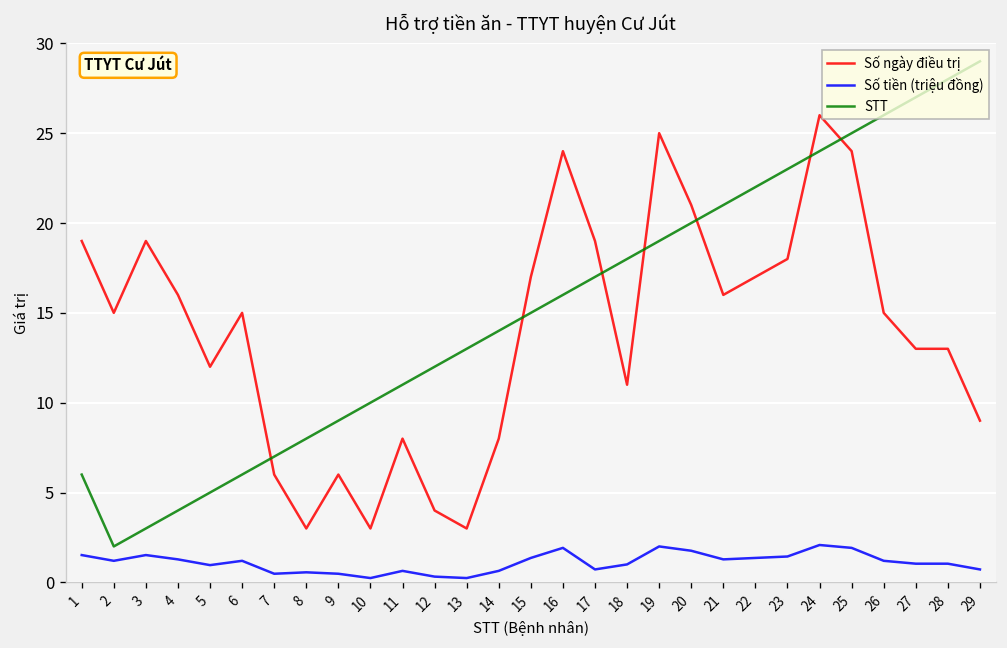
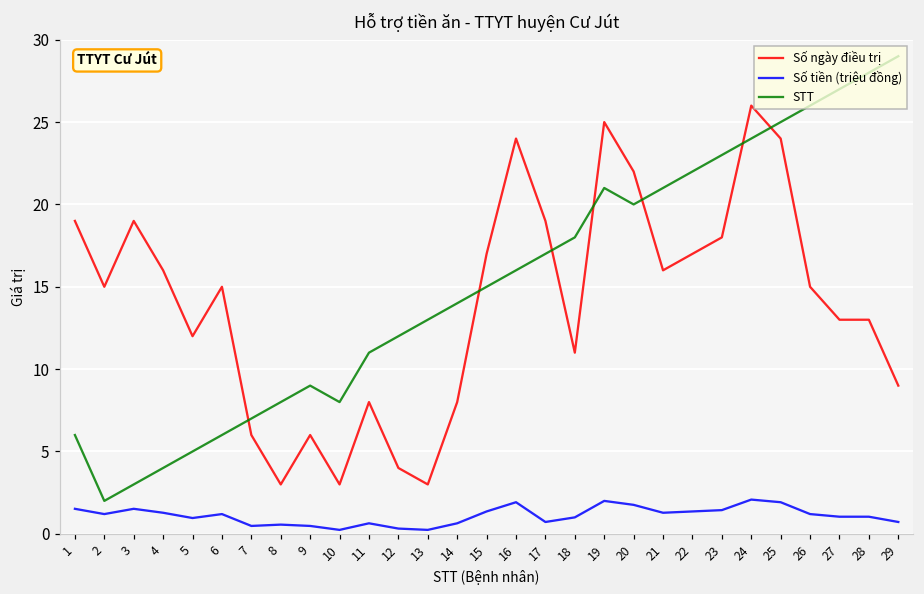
STT, 10: 10 -> 8
STT, 19: 19 -> 21
Số ngày điều trị, 20: 21 -> 22
